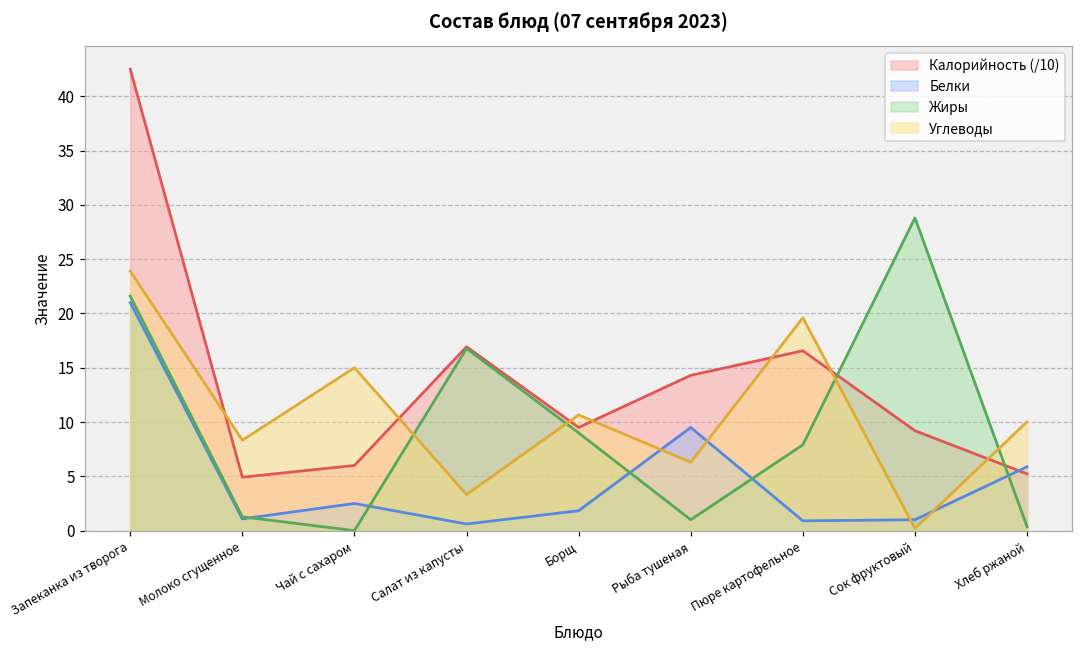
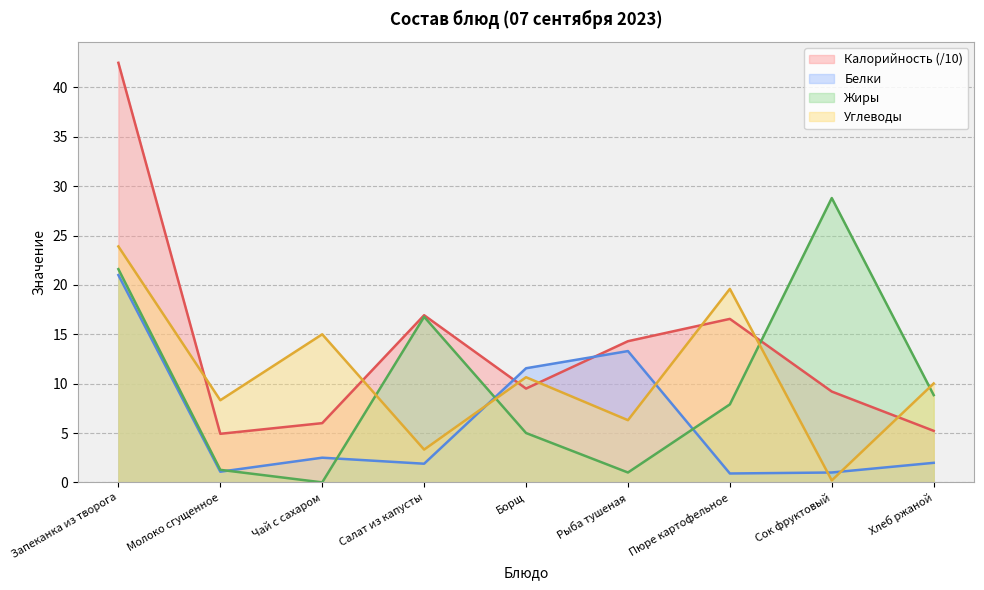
Белки, Салат из капусты: 1 -> 2
Белки, Борщ: 2 -> 12
Жиры, Борщ: 9 -> 5
Белки, Рыба тушеная: 10 -> 13
Белки, Хлеб ржаной: 6 -> 2
Жиры, Хлеб ржаной: 0 -> 9
